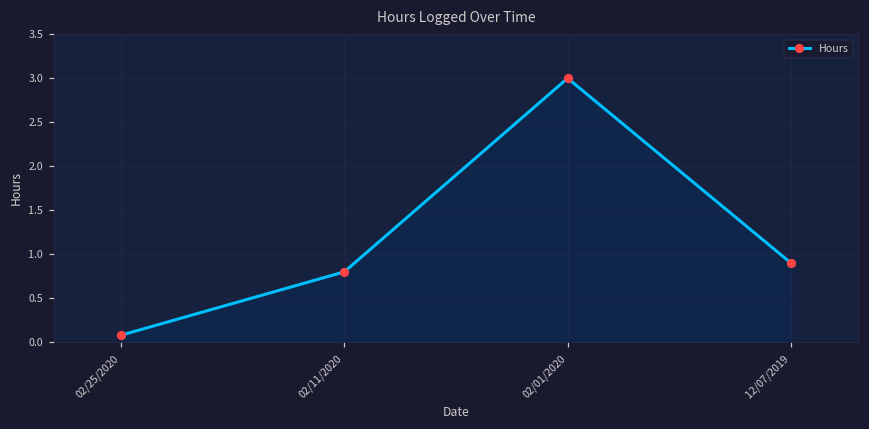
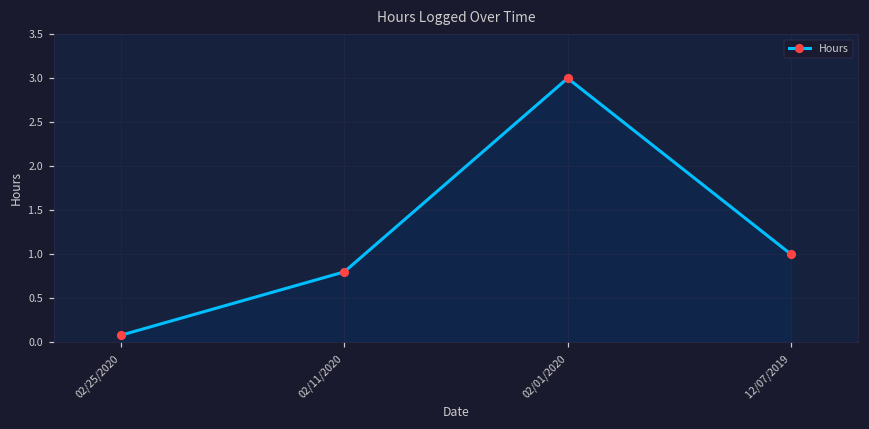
12/07/2019: 0.9 -> 1.0
